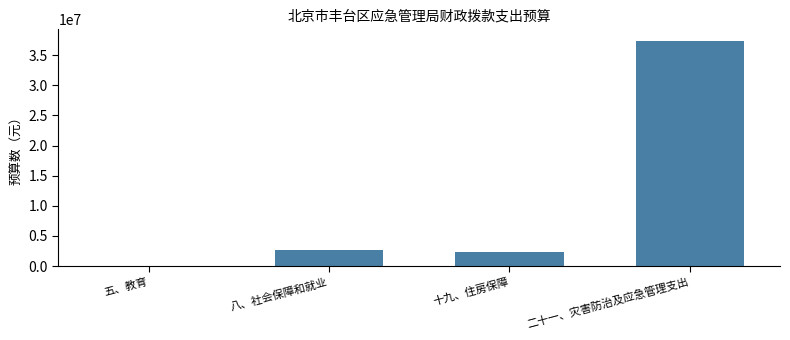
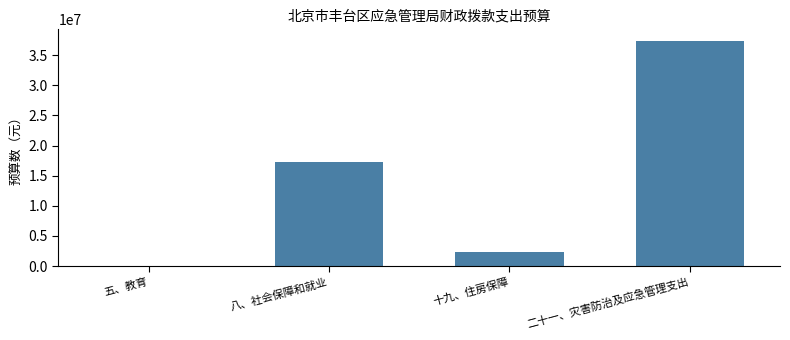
八、社会保障和就业: 3000000 -> 17000000
